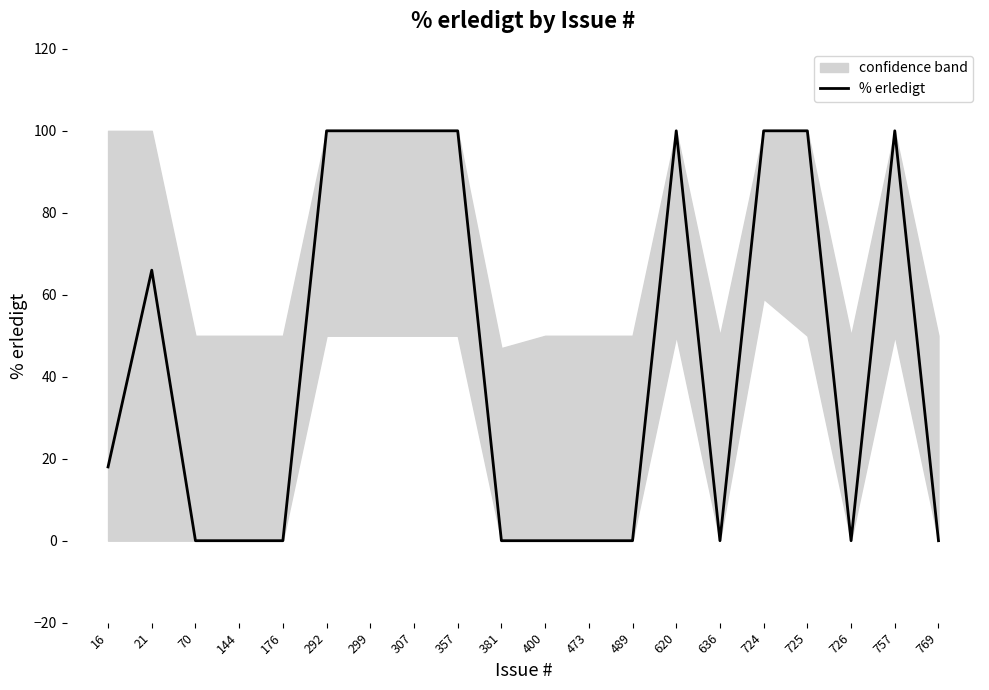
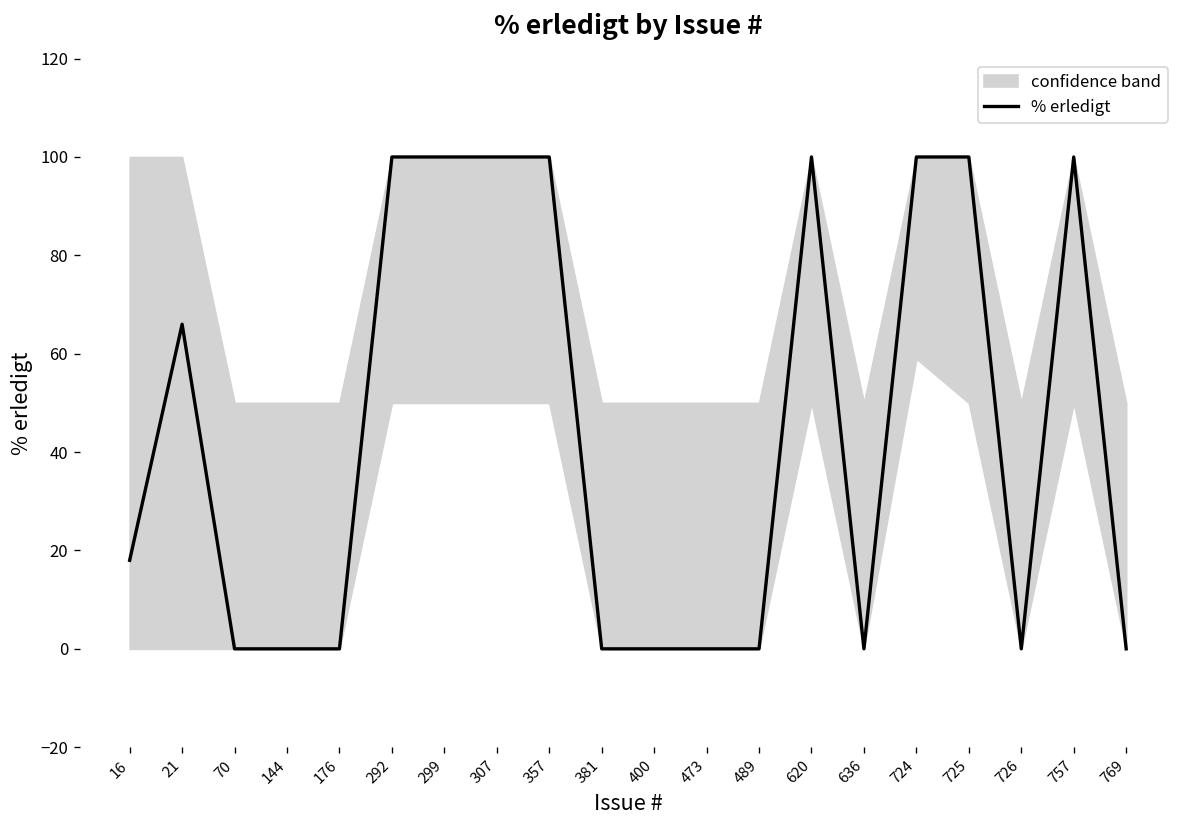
confidence band, 381: 47 -> 50
